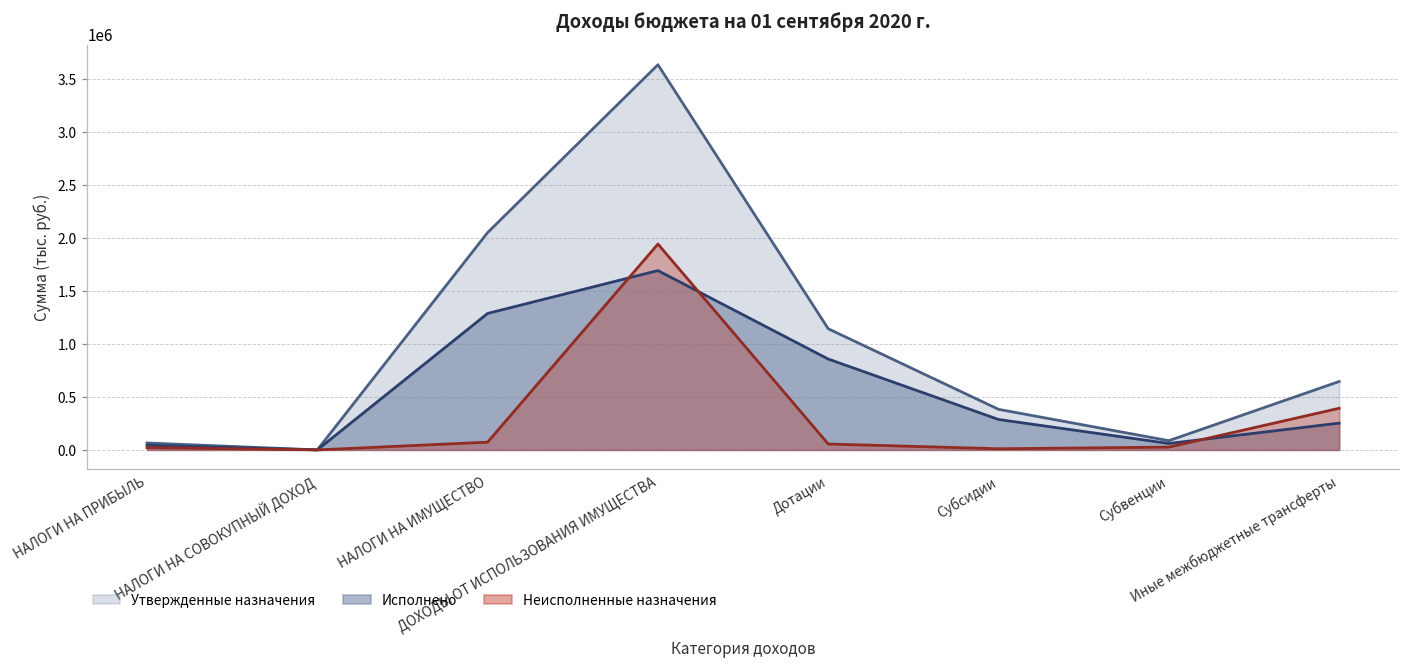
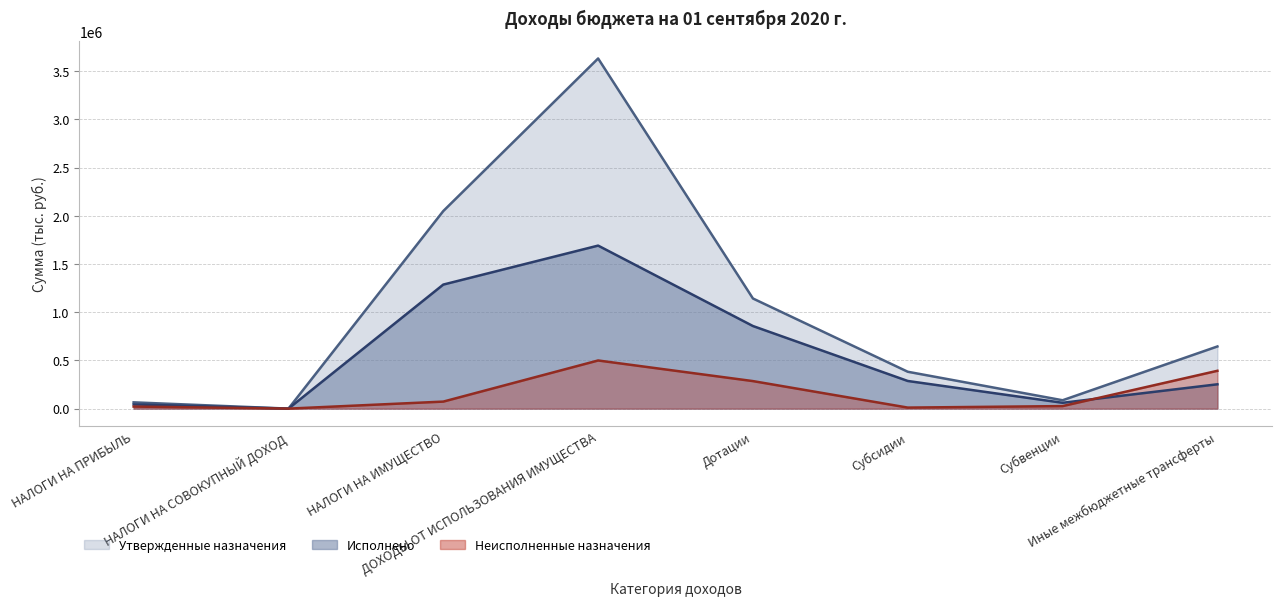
Неисполненные назначения, ДОХОДЫ ОТ ИСПОЛЬЗОВАНИЯ ИМУЩЕСТВА: 1900000 -> 500000
Неисполненные назначения, Дотации: 100000 -> 300000
